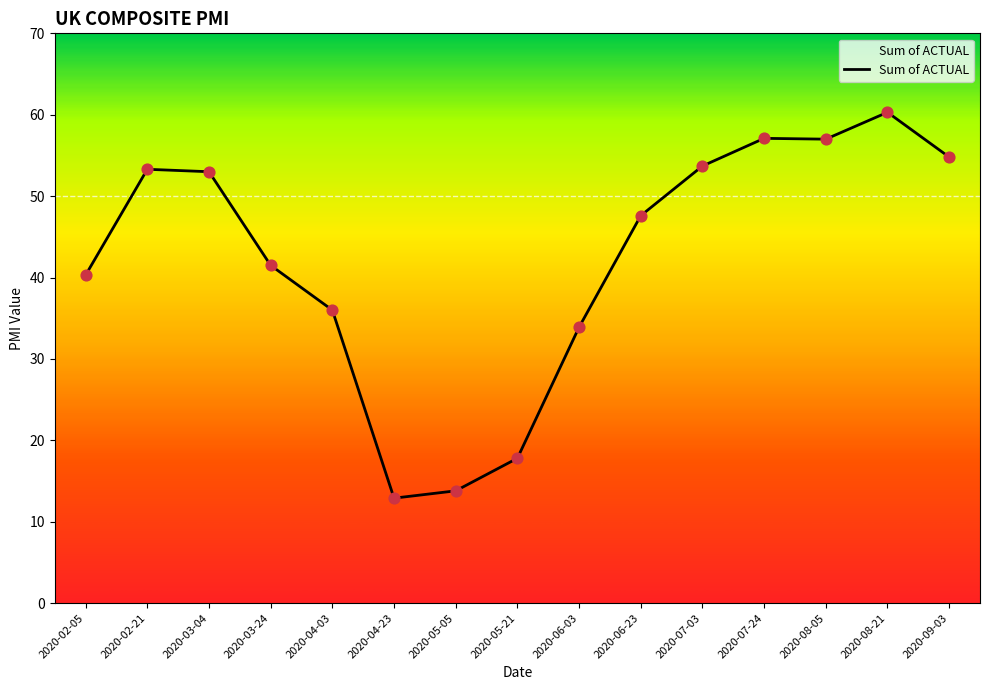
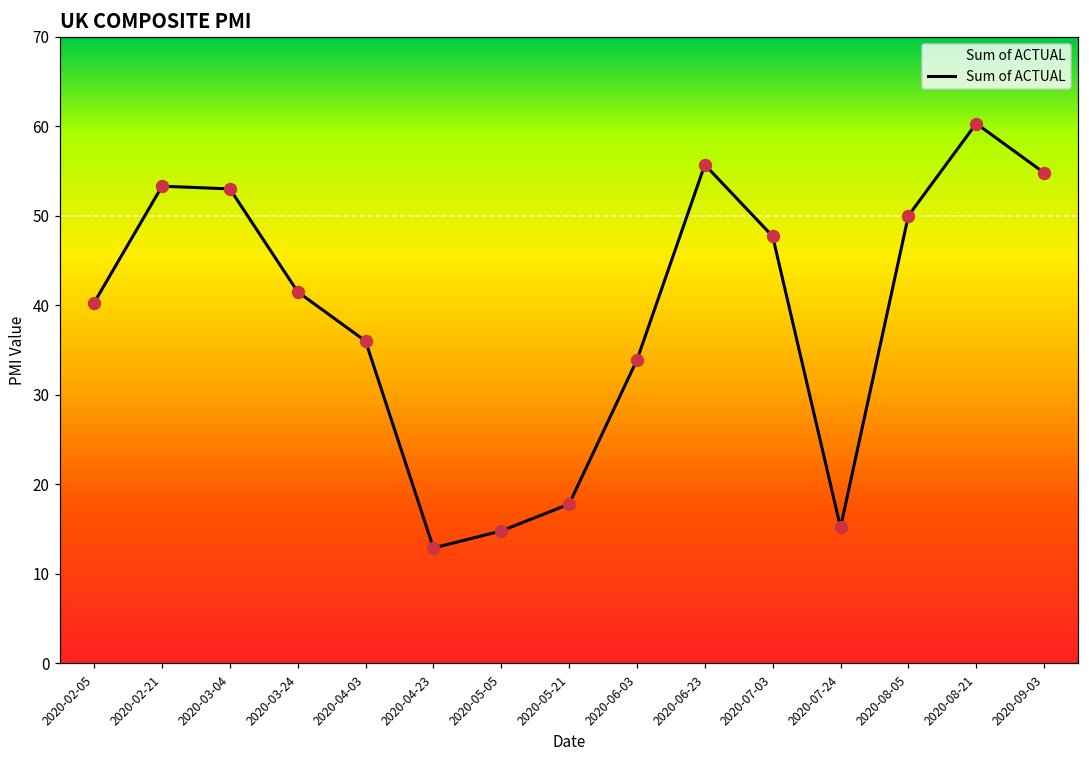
2020-05-05: 14 -> 15
2020-06-23: 48 -> 56
2020-07-03: 54 -> 48
2020-07-24: 57 -> 15
2020-08-05: 57 -> 50
